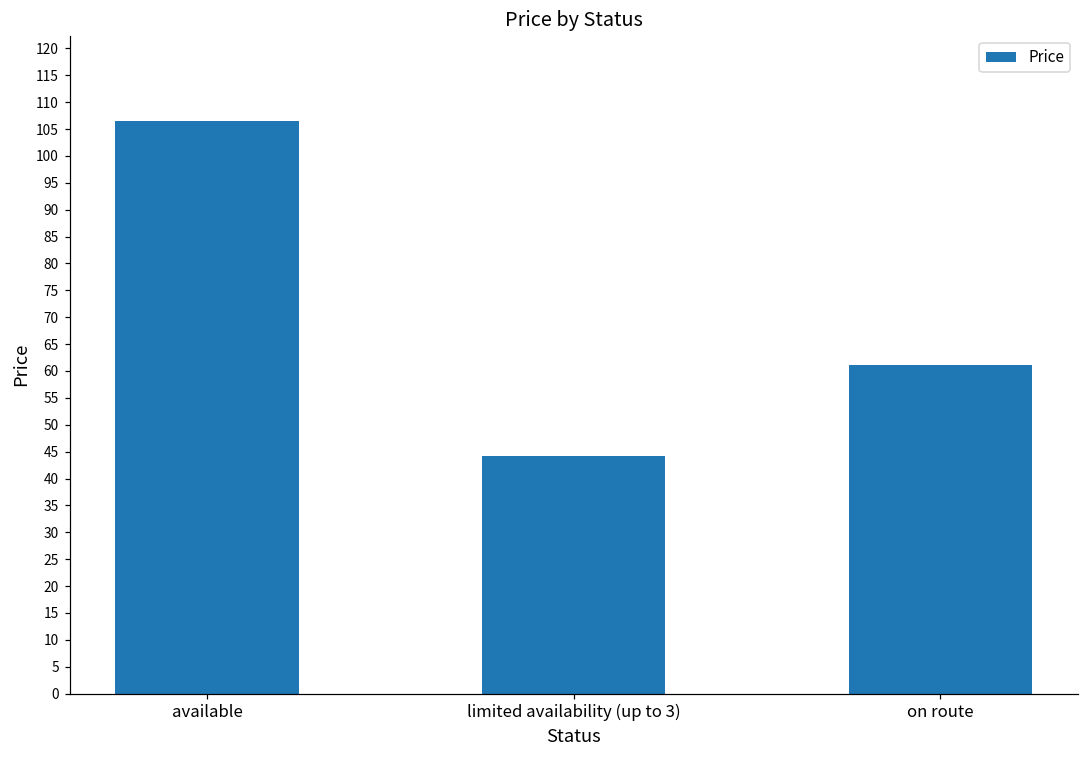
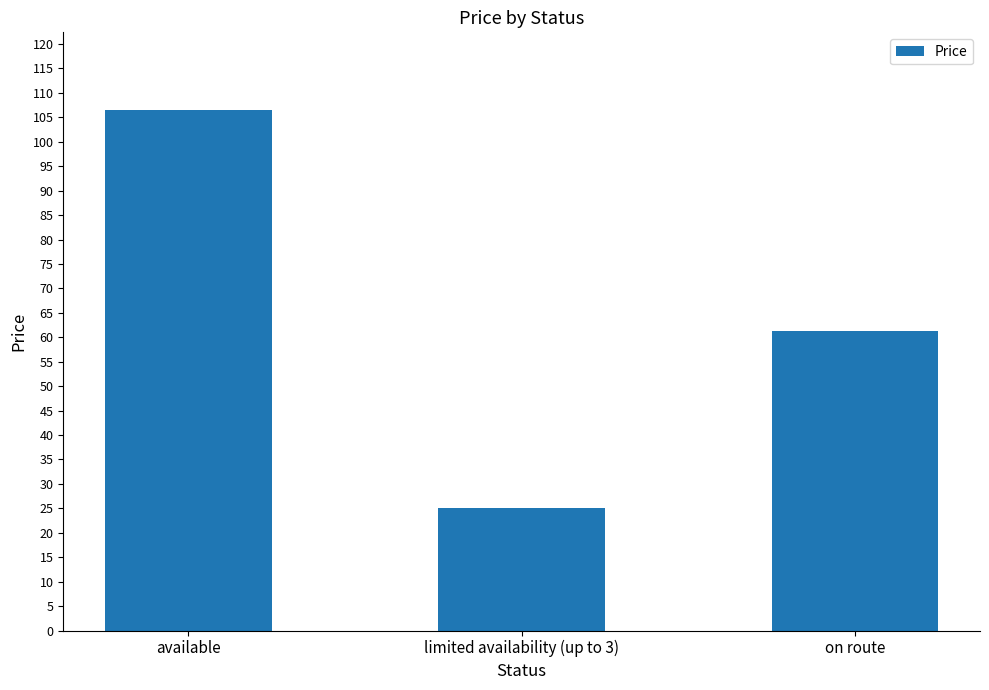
limited availability (up to 3): 44 -> 25
